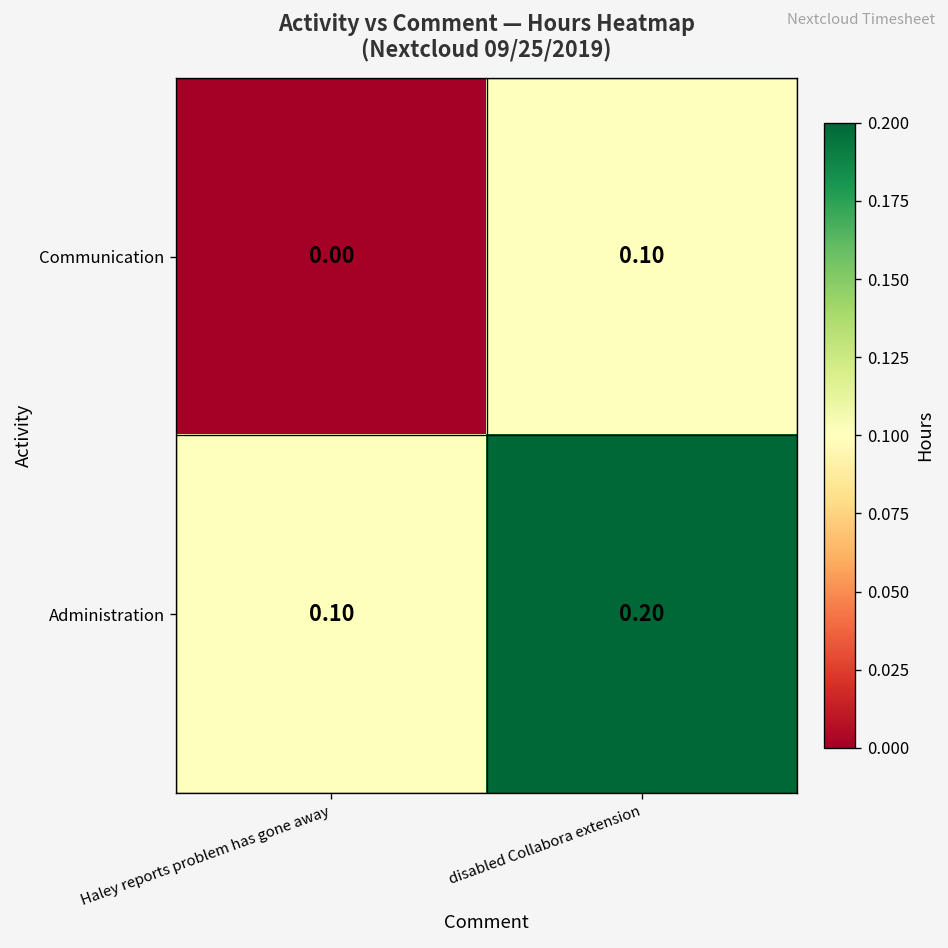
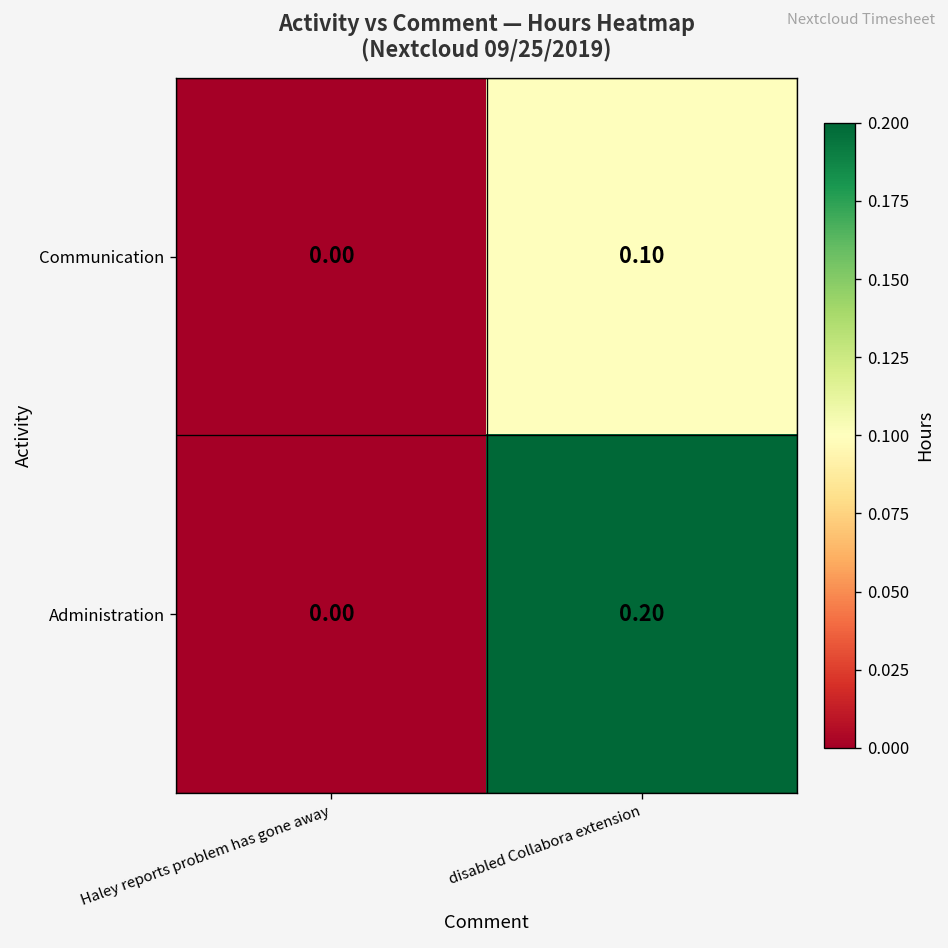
Administration, Haley reports problem has gone away: 0.10 -> 0.00
